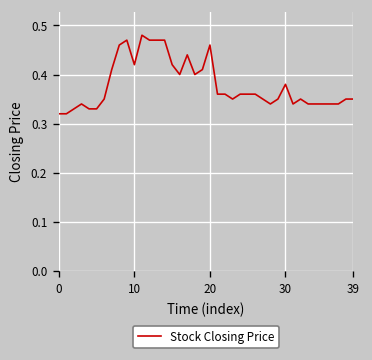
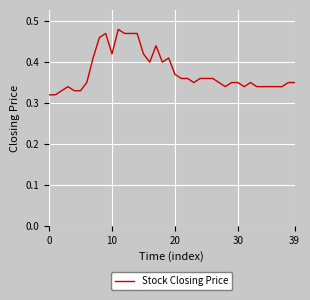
20: 0.46 -> 0.37
30: 0.38 -> 0.35
